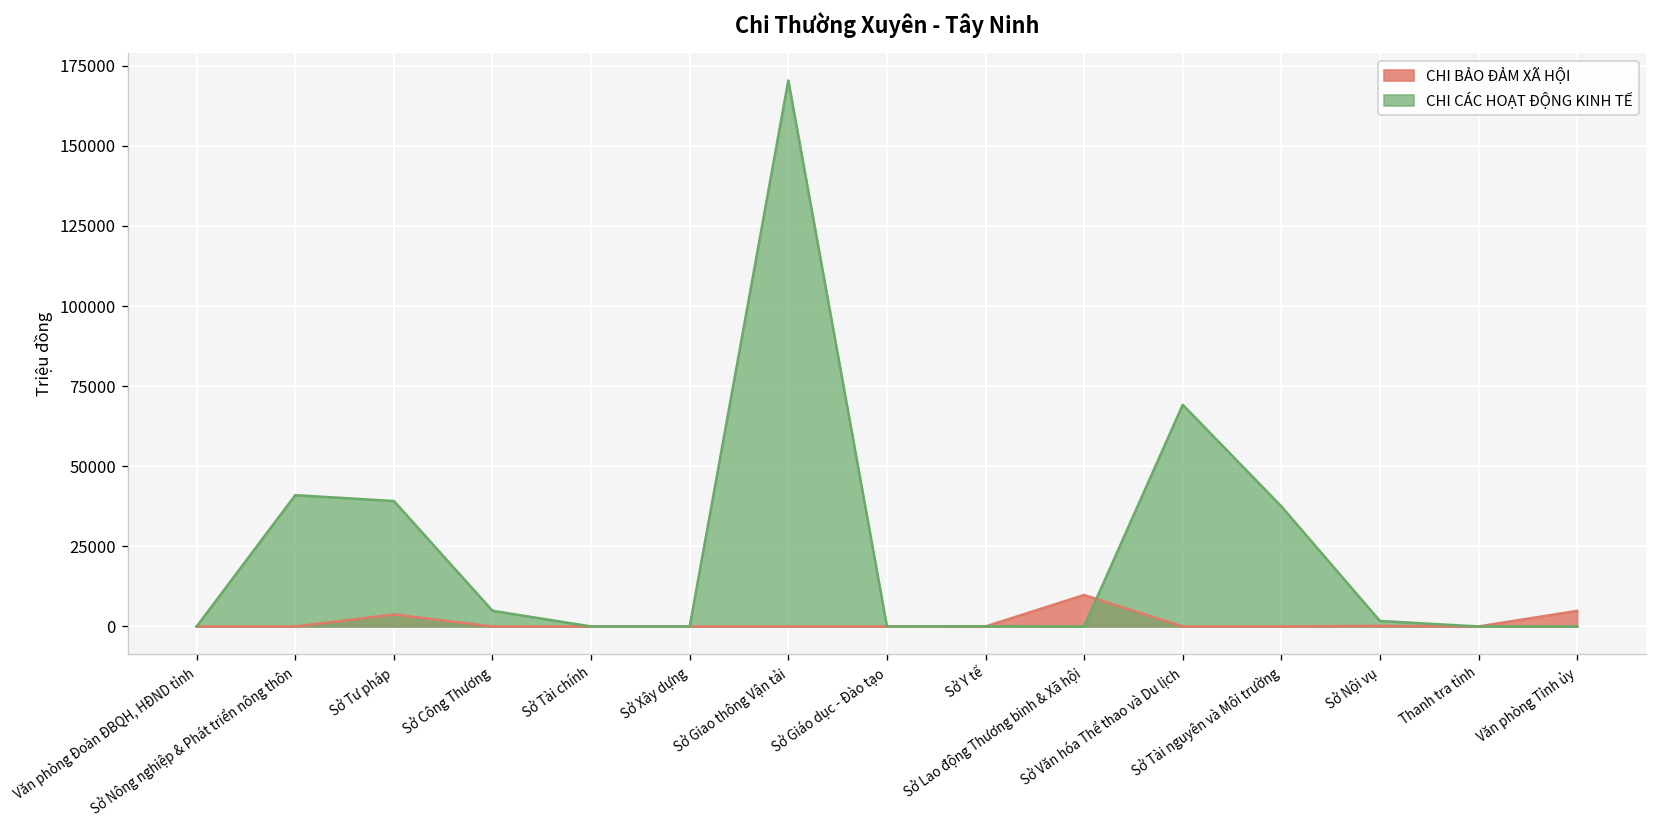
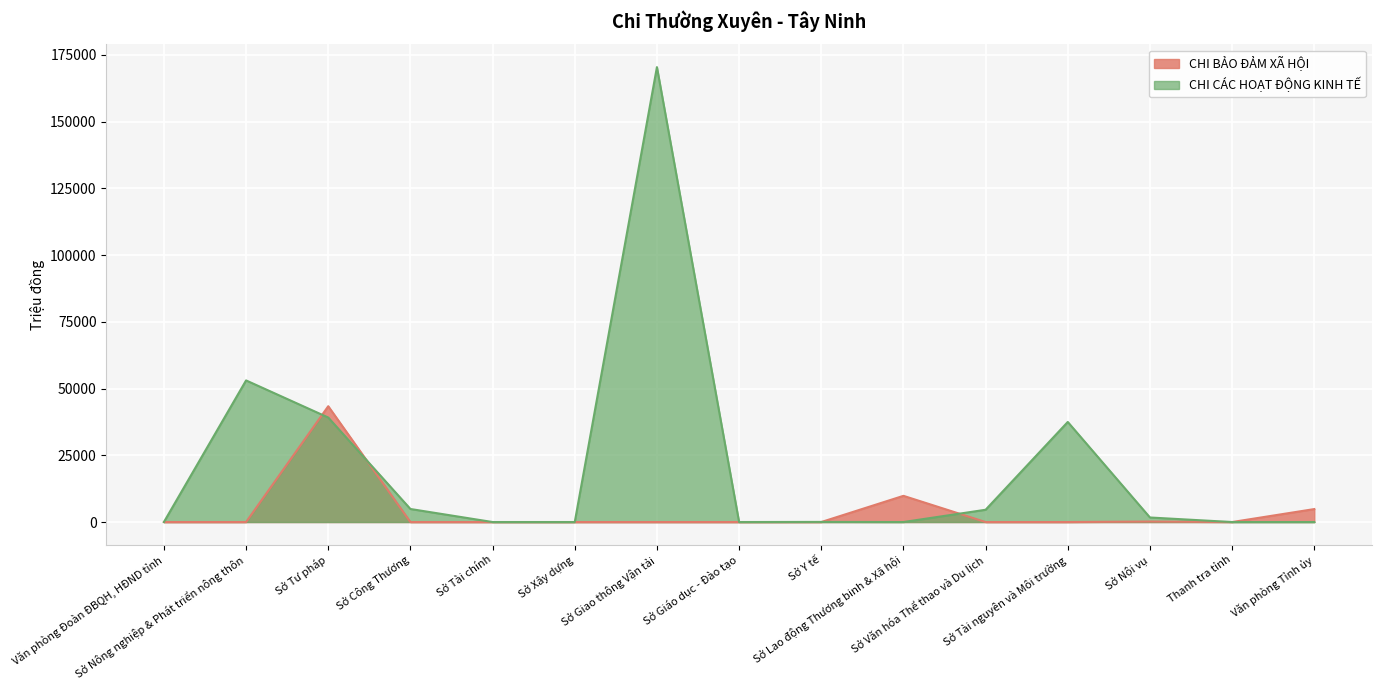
CHI CÁC HOẠT ĐỘNG KINH TẾ, Sở Nông nghiệp & Phát triển nông thôn: 41000 -> 53000
CHI BẢO ĐẢM XÃ HỘI, Sở Tư pháp: 4000 -> 43000
CHI CÁC HOẠT ĐỘNG KINH TẾ, Sở Văn hóa Thể thao và Du lịch: 69000 -> 5000
